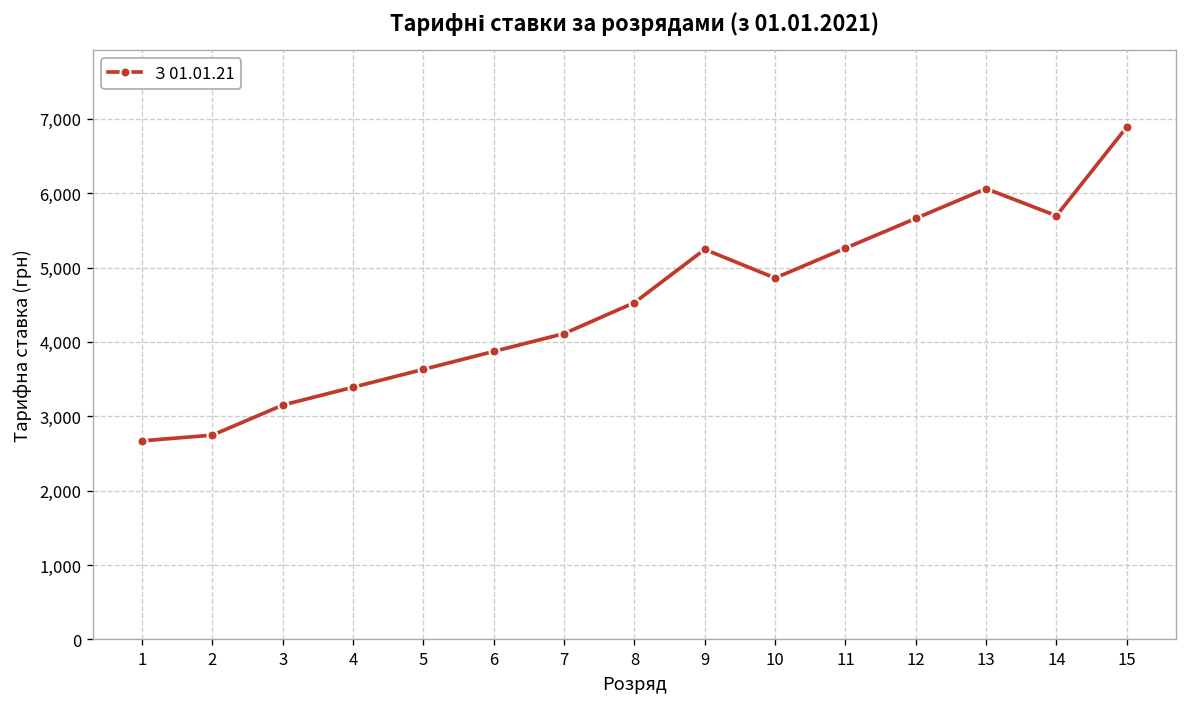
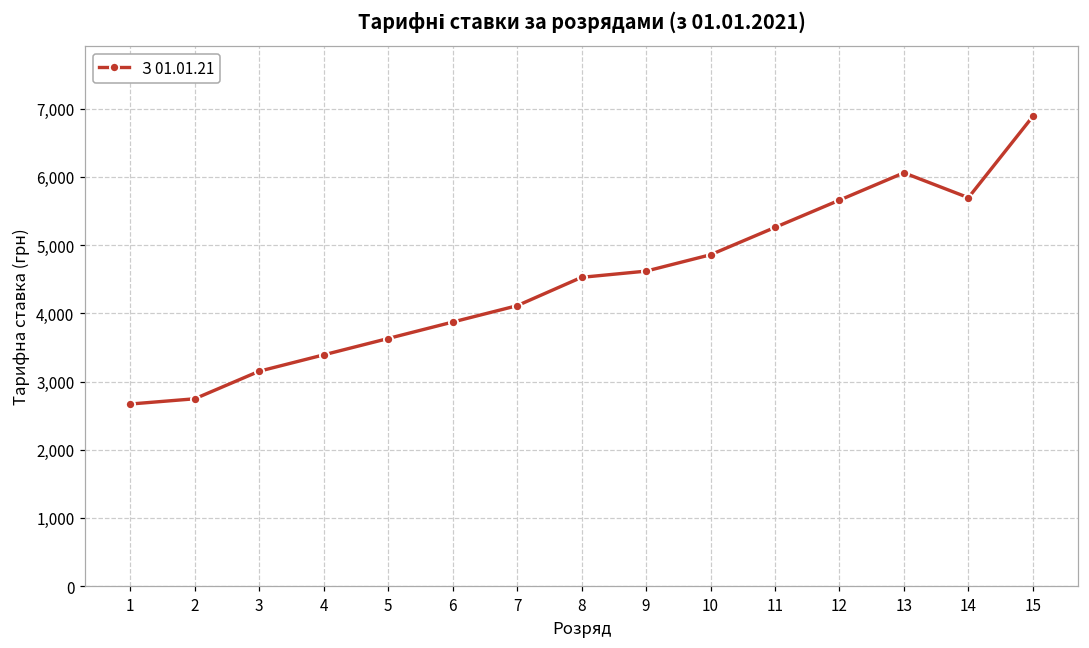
9: 5,200 -> 4,600
